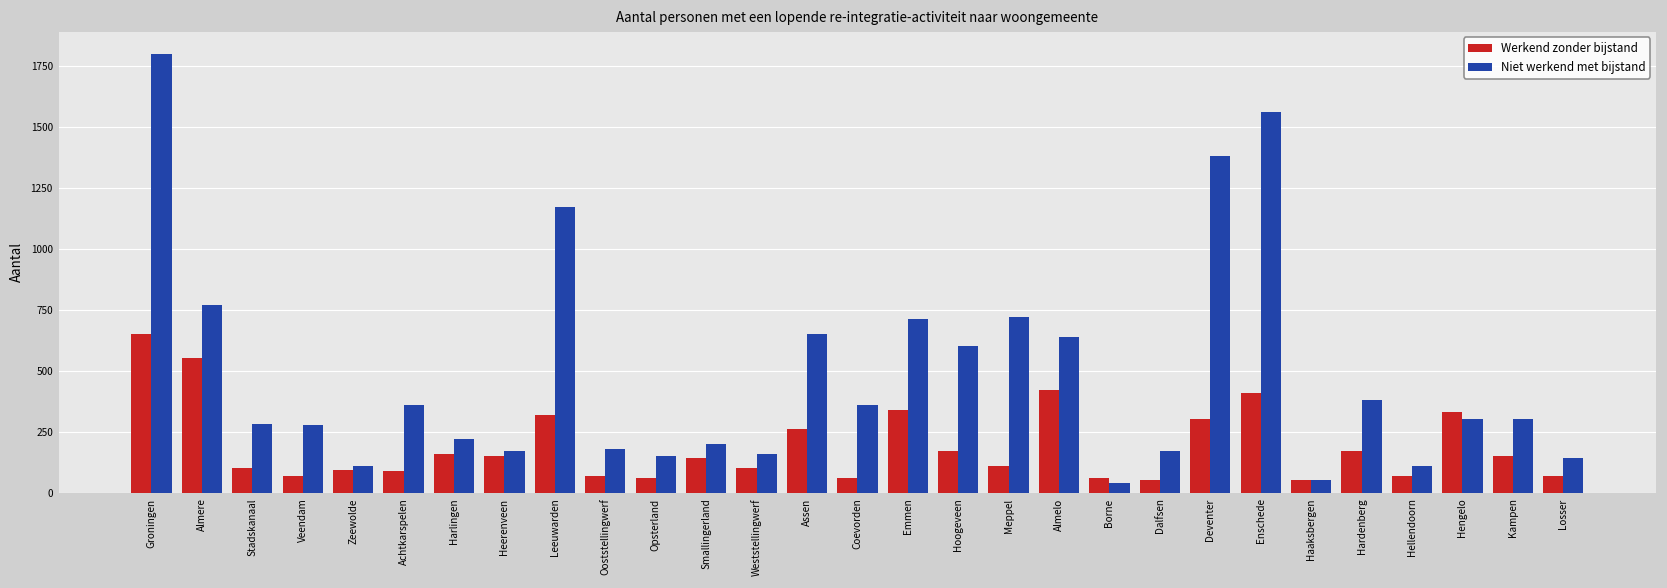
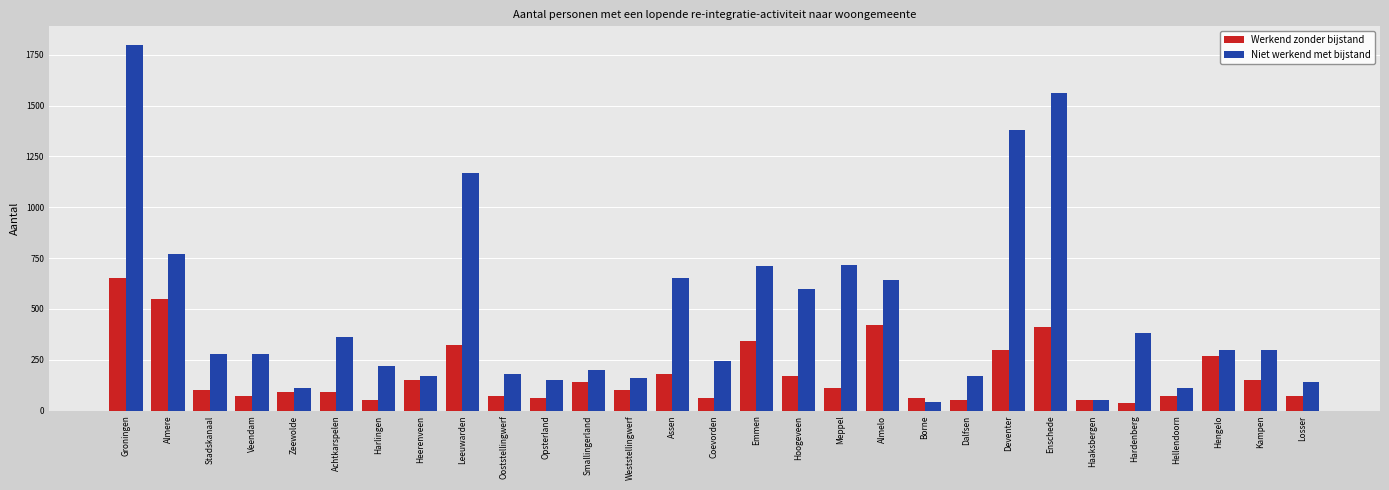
Werkend zonder bijstand, Harlingen: 160 -> 50
Werkend zonder bijstand, Assen: 260 -> 180
Niet werkend met bijstand, Coevorden: 360 -> 240
Werkend zonder bijstand, Hardenberg: 170 -> 40
Werkend zonder bijstand, Hengelo: 330 -> 270
